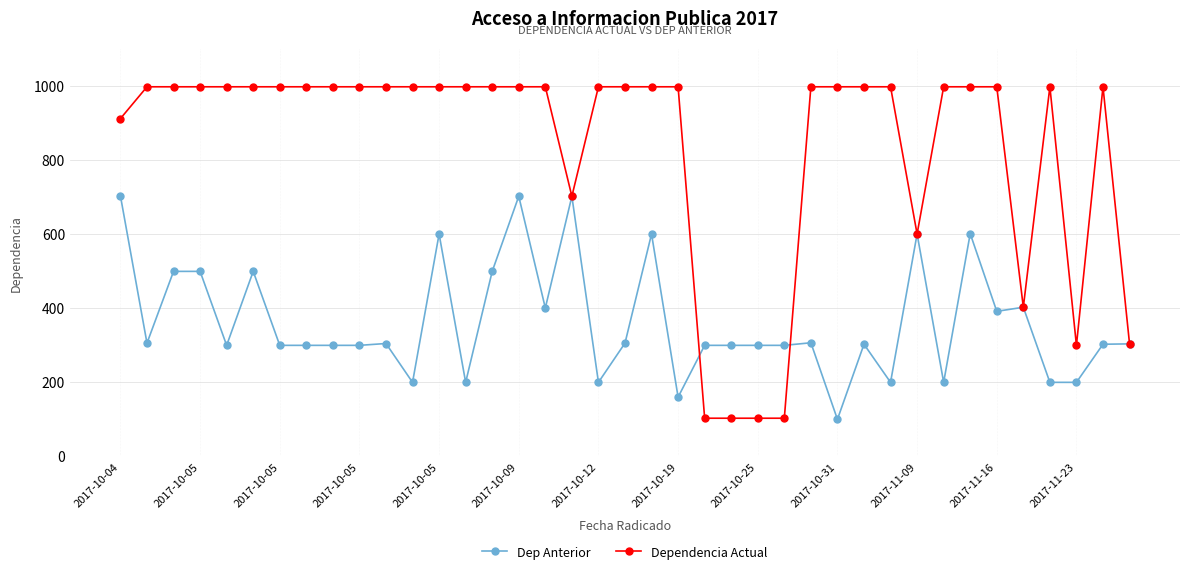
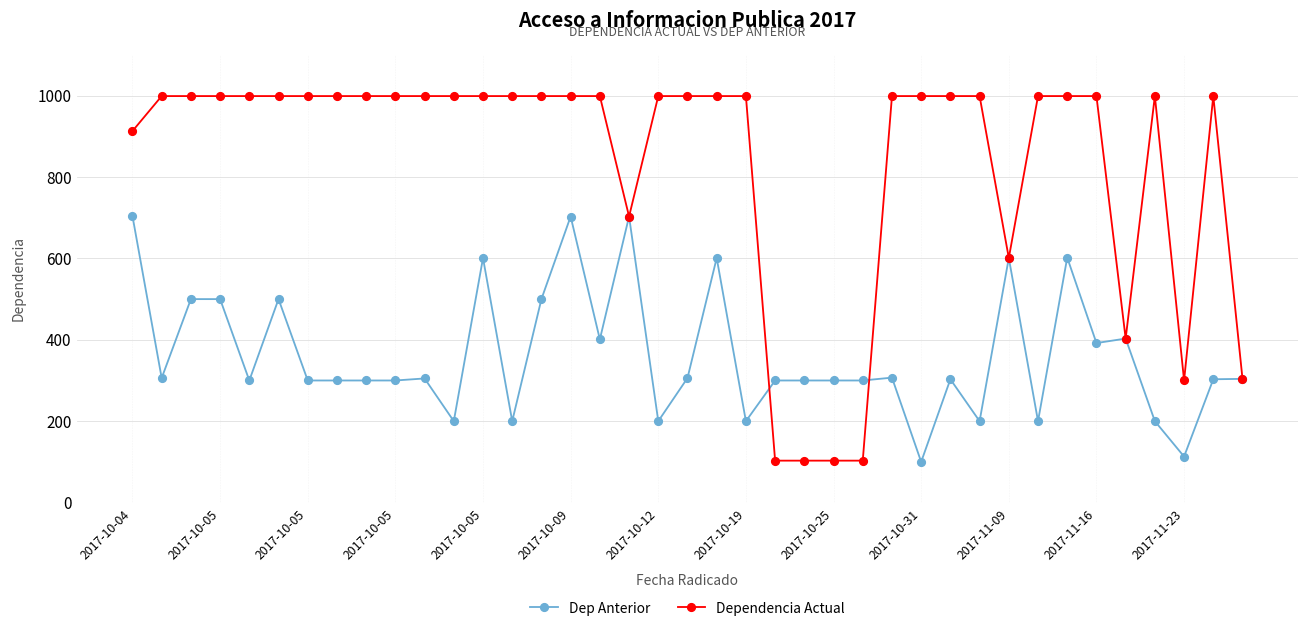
Dep Anterior, 2017-10-19: 160 -> 200
Dep Anterior, 2017-11-23: 200 -> 110
